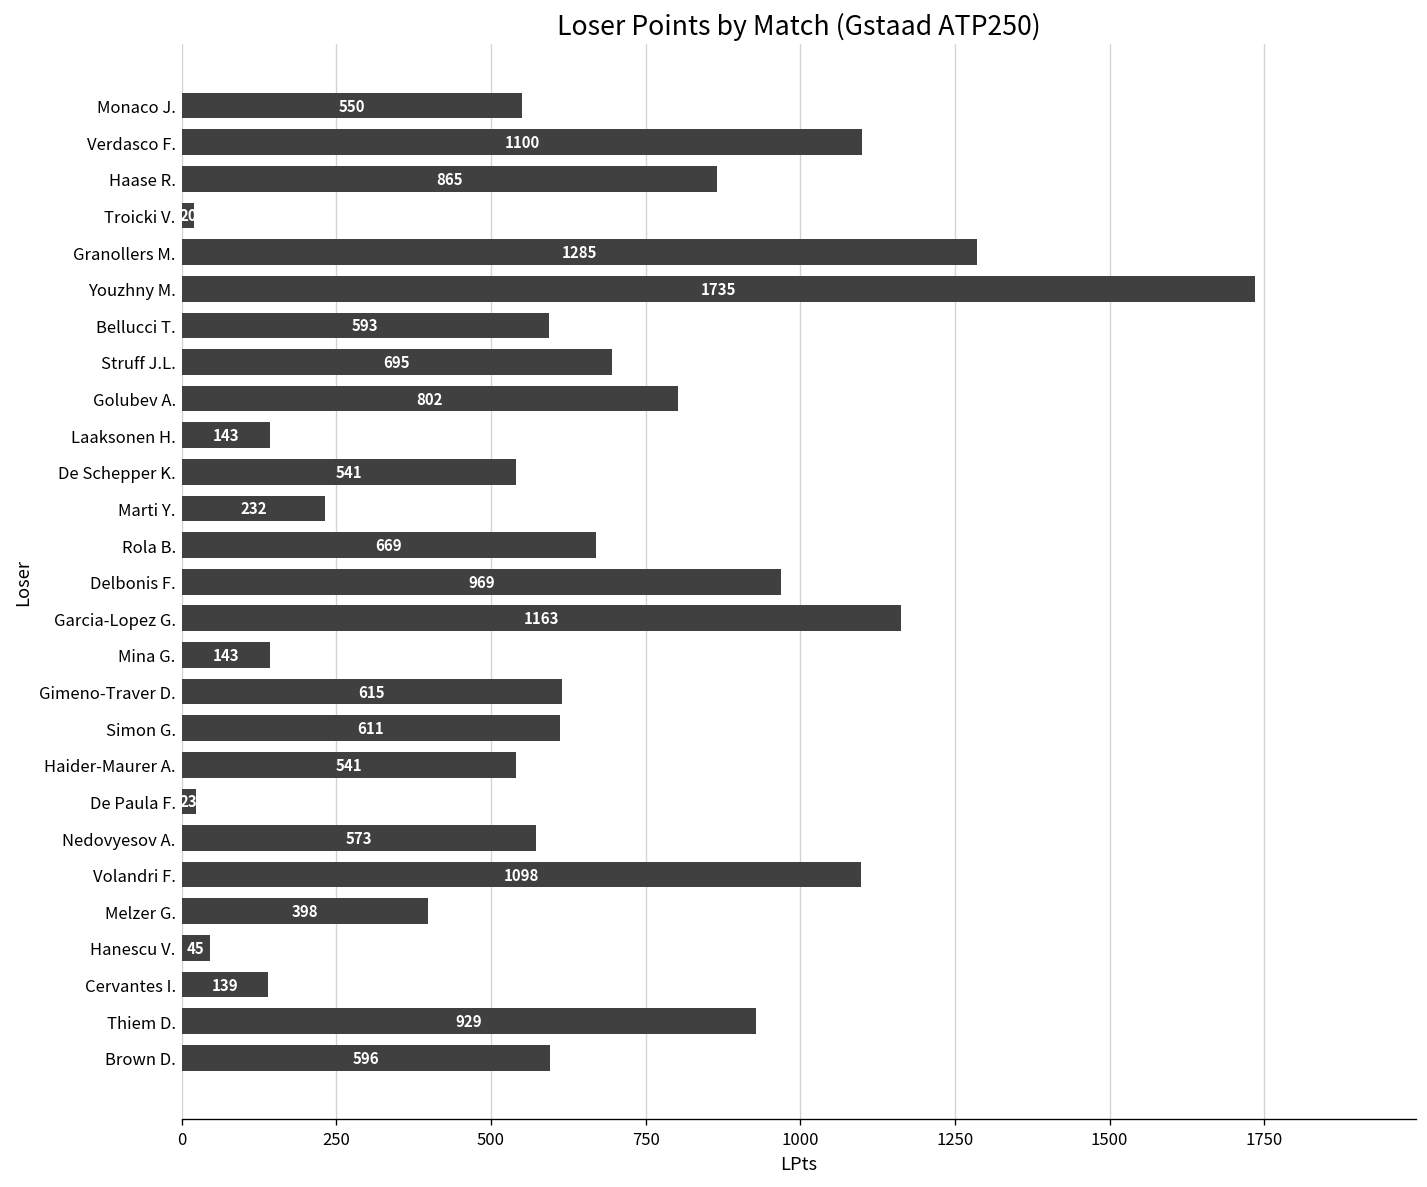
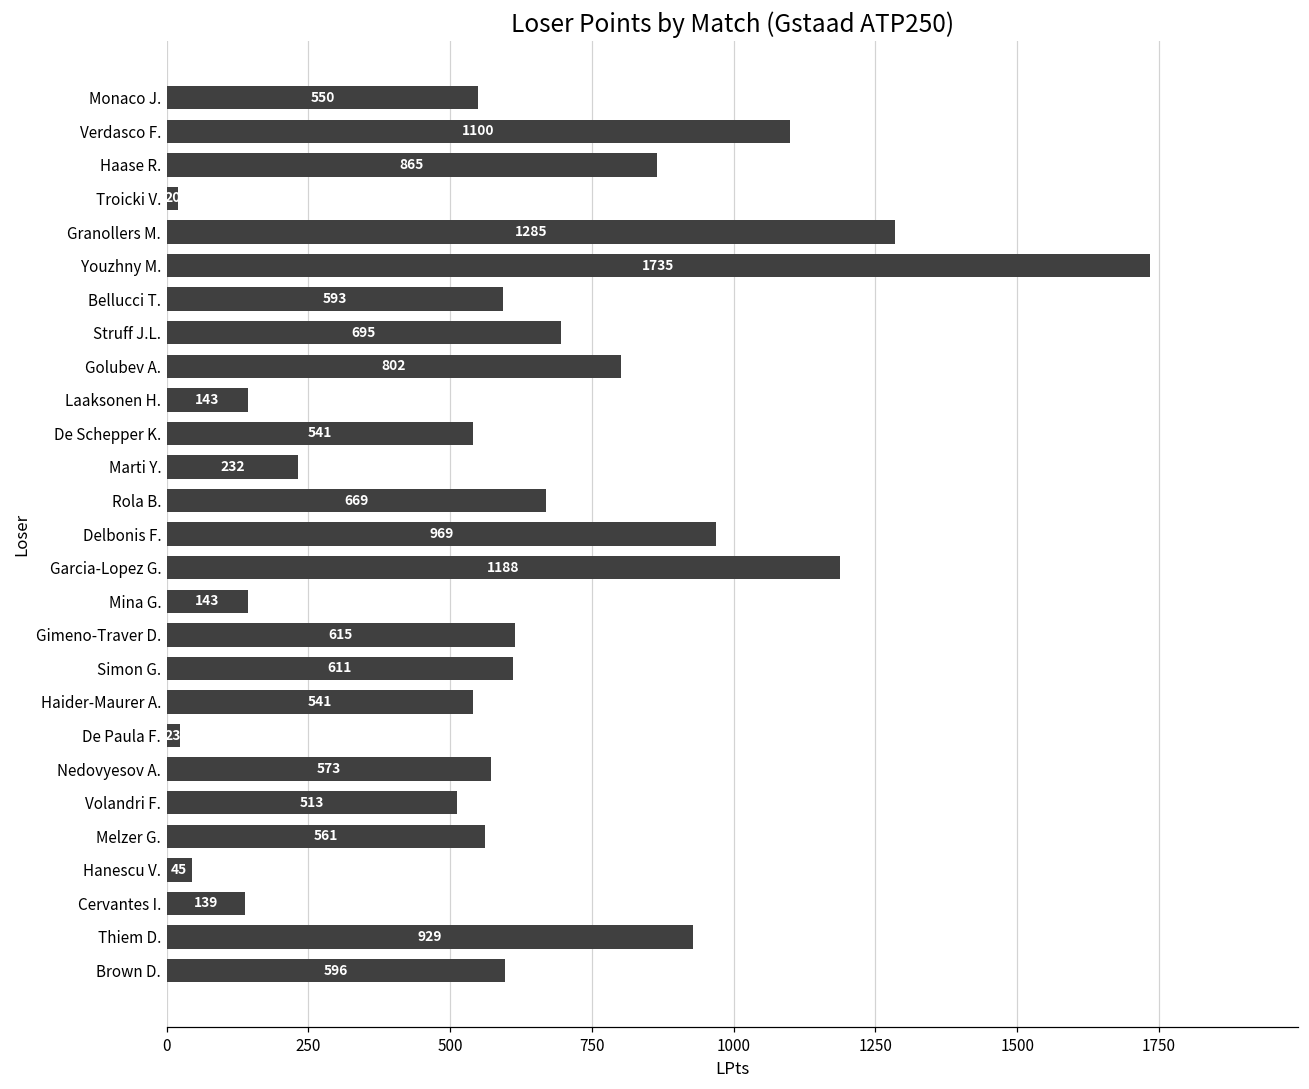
Garcia-Lopez G.: 1163 -> 1188
Volandri F.: 1098 -> 513
Melzer G.: 398 -> 561
